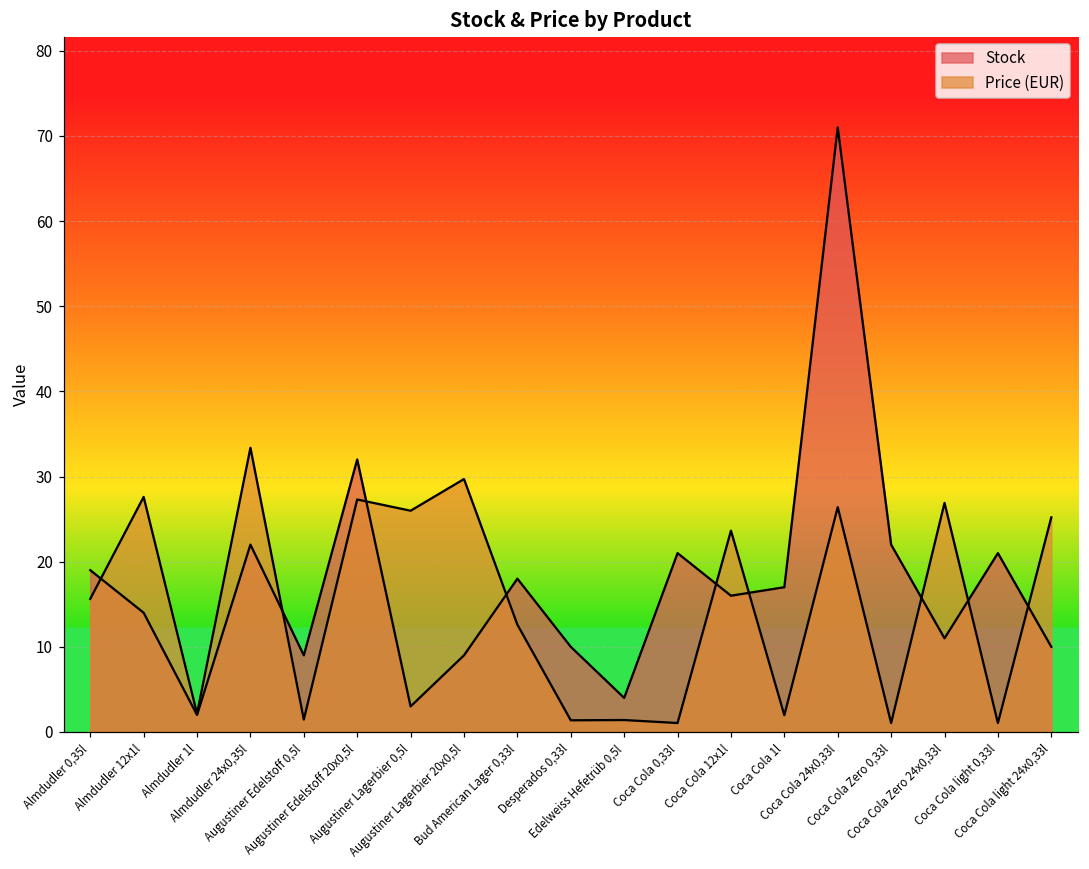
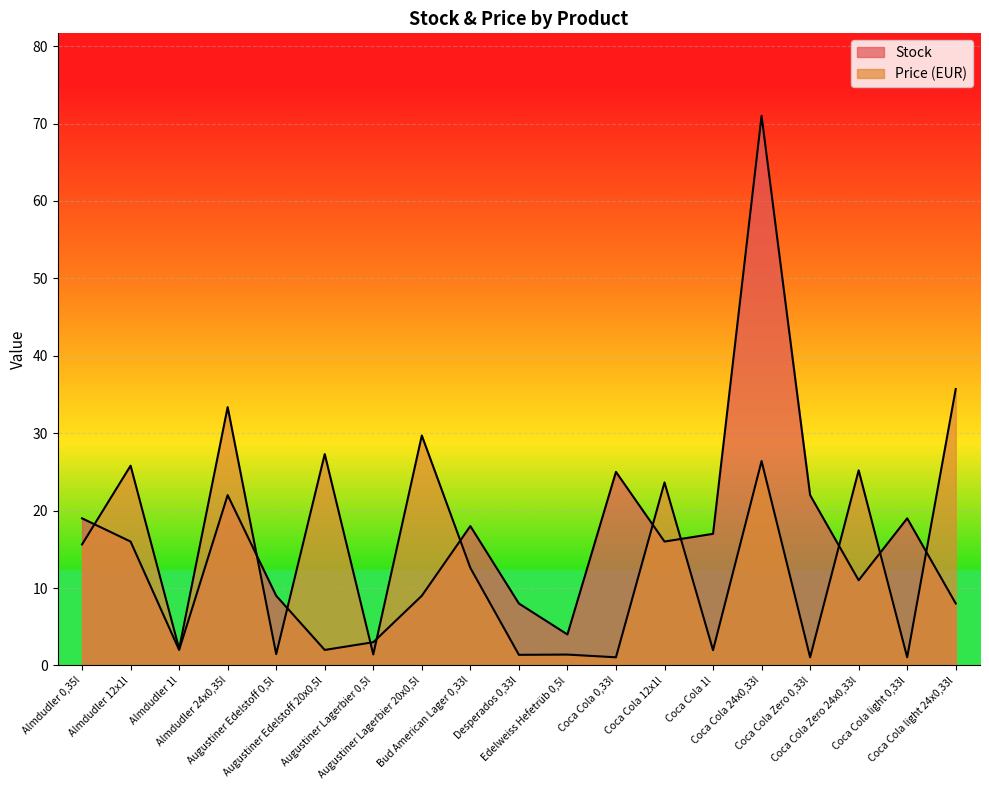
Stock, Almdudler 12x1l: 14 -> 16
Price (EUR), Almdudler 12x1l: 28 -> 26
Stock, Augustiner Edelstoff 20x0,5l: 32 -> 2
Price (EUR), Augustiner Lagerbier 0,5l: 26 -> 1
Stock, Desperados 0,33l: 10 -> 8
Stock, Coca Cola 0,33l: 21 -> 25
Price (EUR), Coca Cola Zero 24x0,33l: 27 -> 25
Stock, Coca Cola light 0,33l: 21 -> 19
Stock, Coca Cola light 24x0,33l: 10 -> 8
Price (EUR), Coca Cola light 24x0,33l: 25 -> 36
